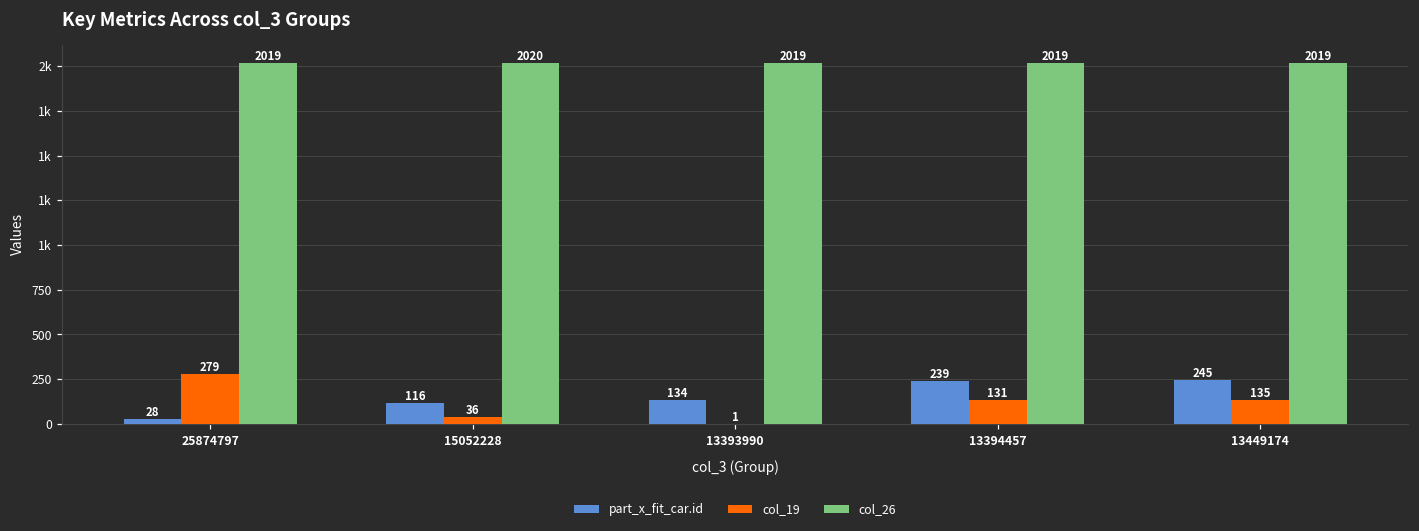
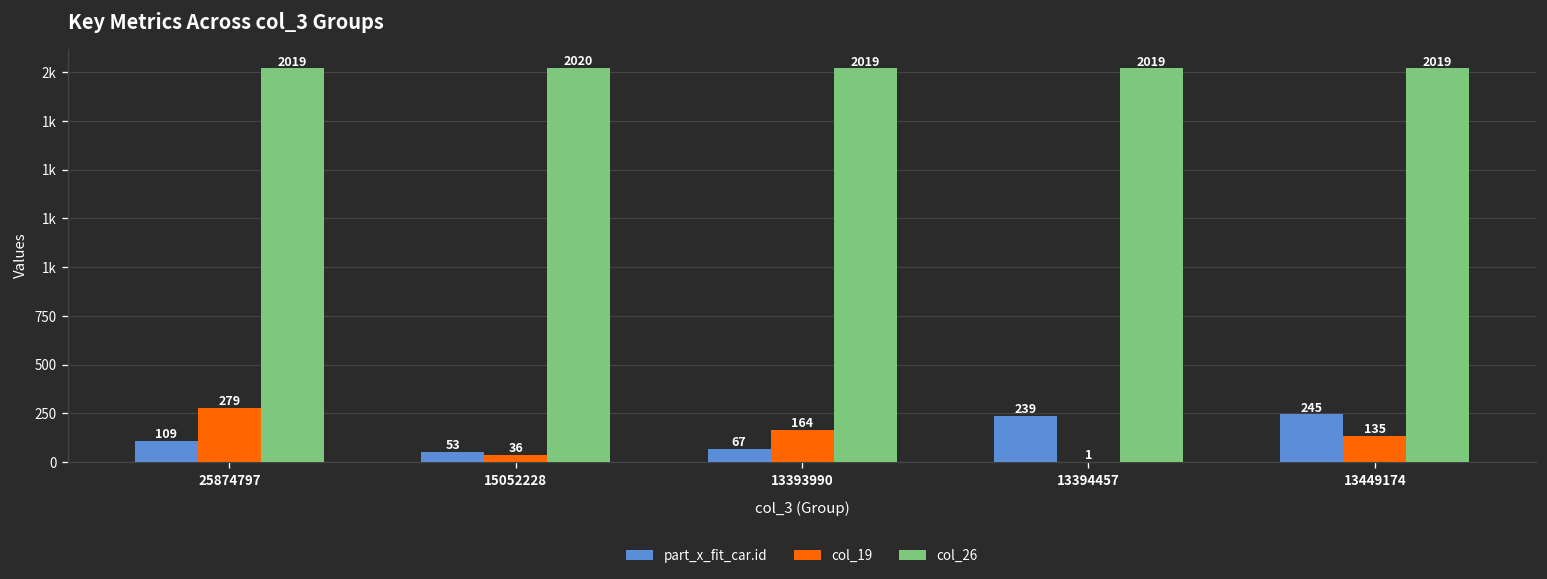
part_x_fit_car.id, 25874797: 28 -> 109
part_x_fit_car.id, 15052228: 116 -> 53
part_x_fit_car.id, 13393990: 134 -> 67
col_19, 13393990: 1 -> 164
col_19, 13394457: 131 -> 1
